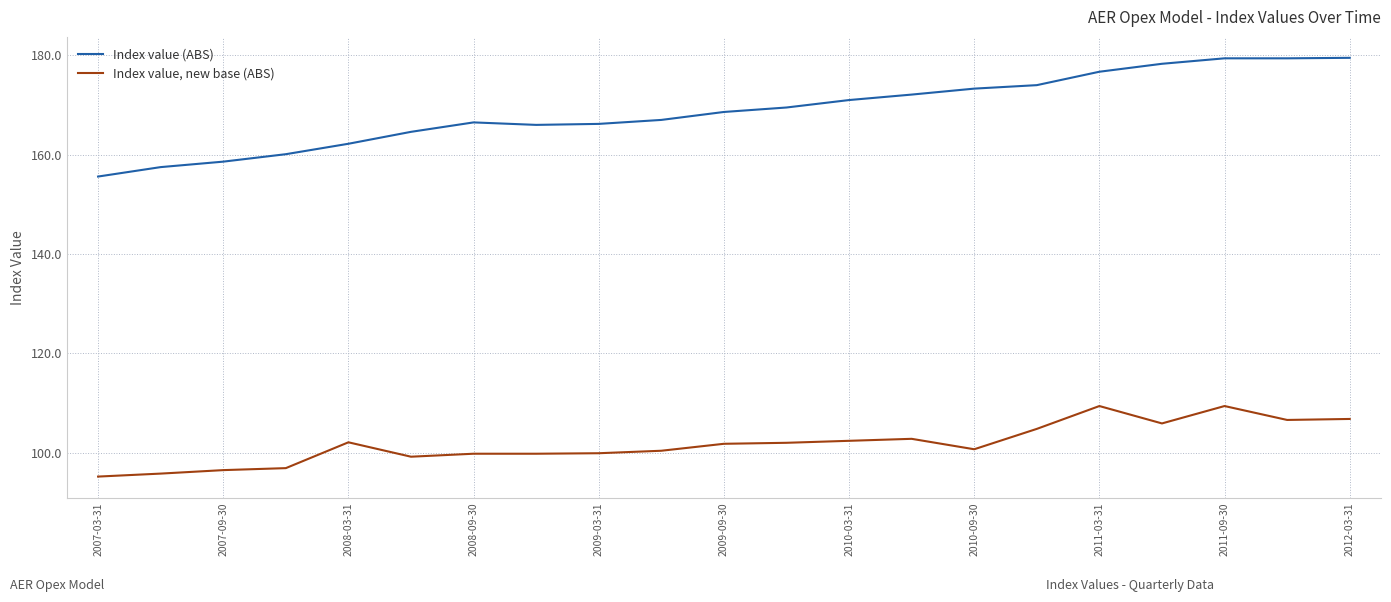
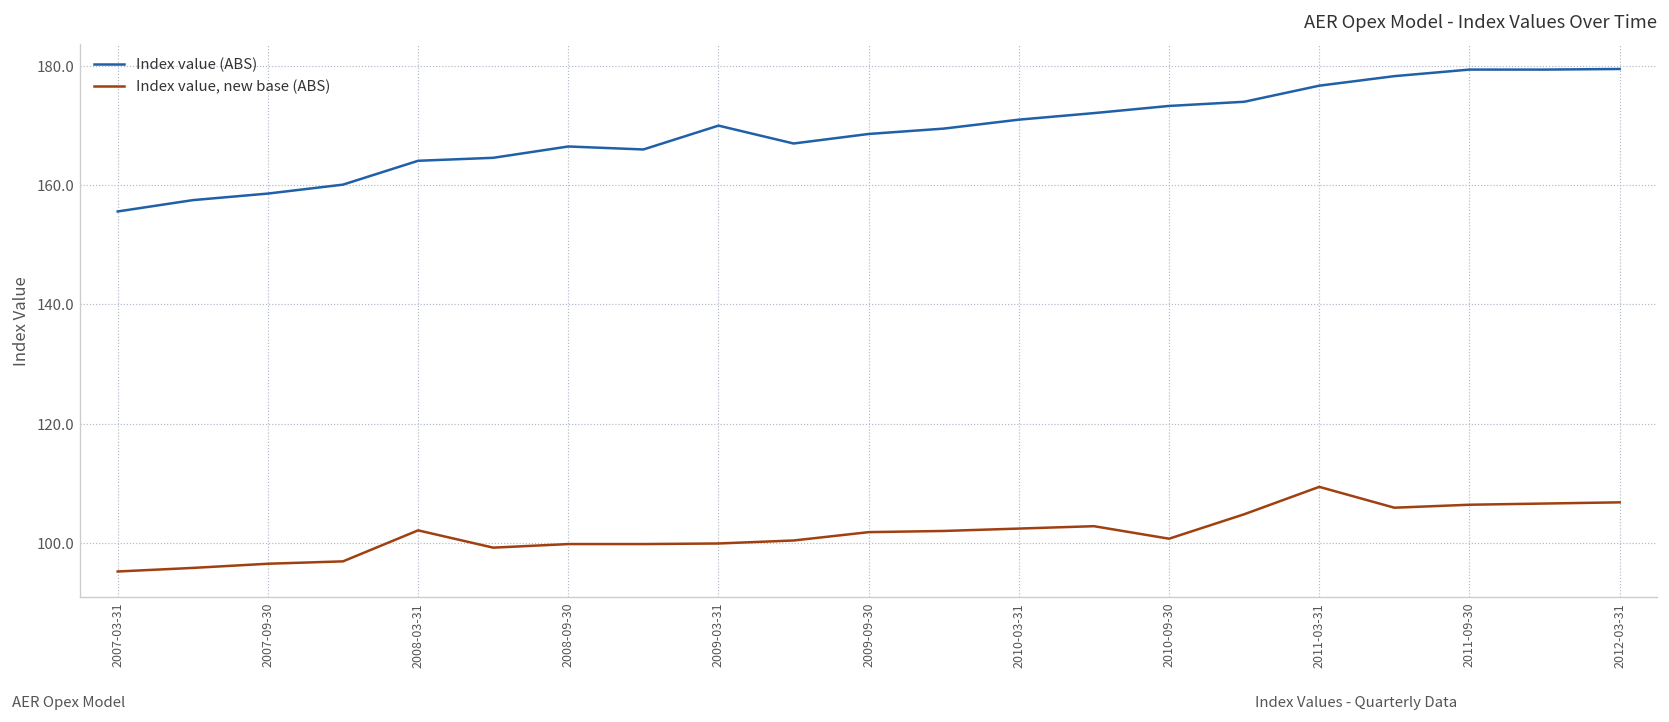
Index value (ABS), 2008-03-31: 162 -> 164
Index value (ABS), 2009-03-31: 166 -> 170
Index value, new base (ABS), 2011-09-30: 109 -> 106
